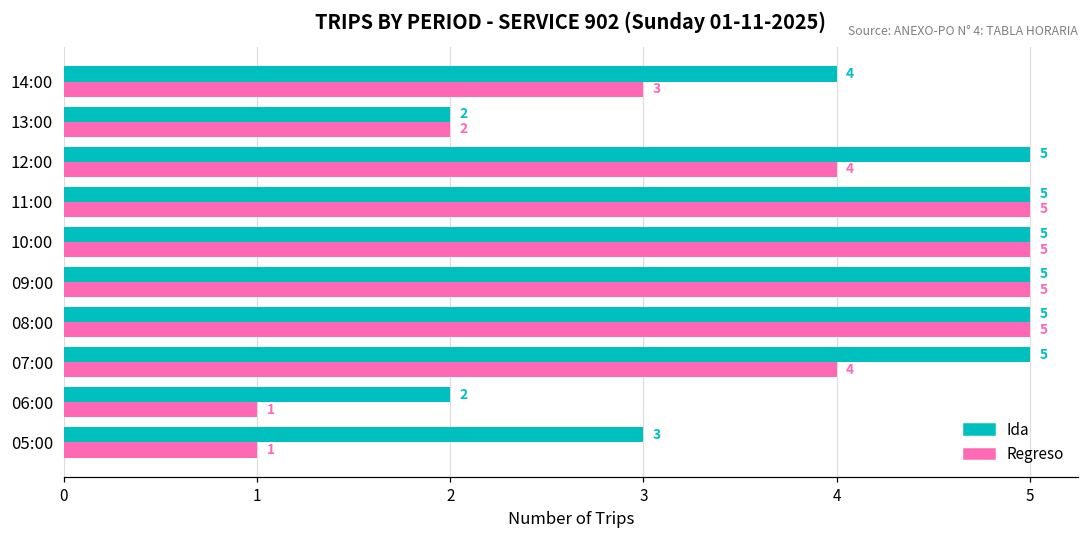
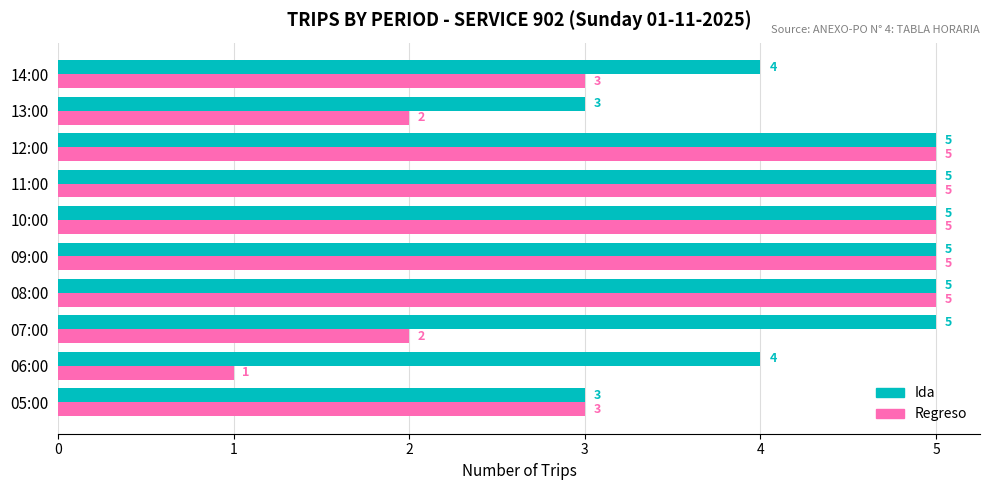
Ida, 13:00: 2 -> 3
Regreso, 12:00: 4 -> 5
Regreso, 07:00: 4 -> 2
Ida, 06:00: 2 -> 4
Regreso, 05:00: 1 -> 3
